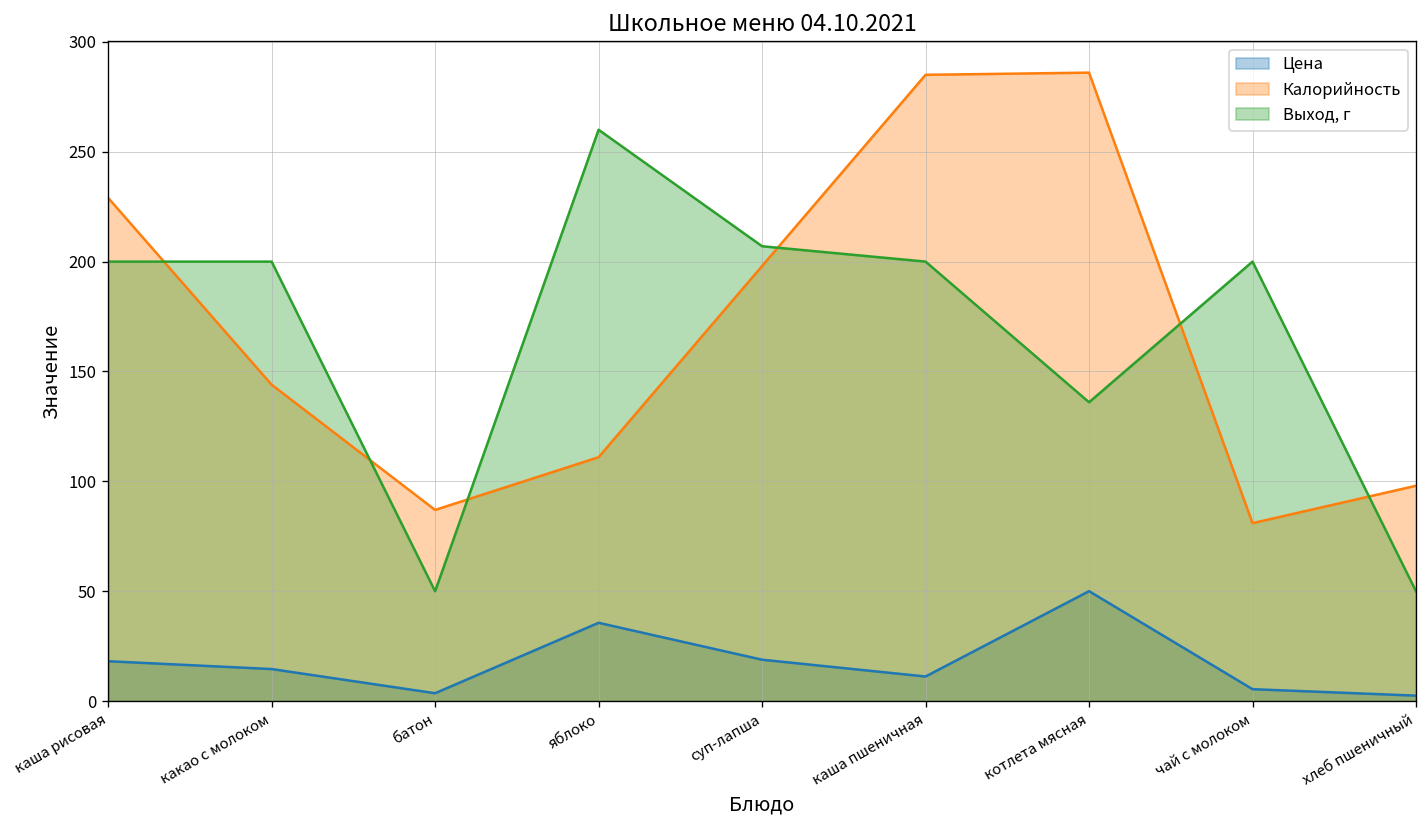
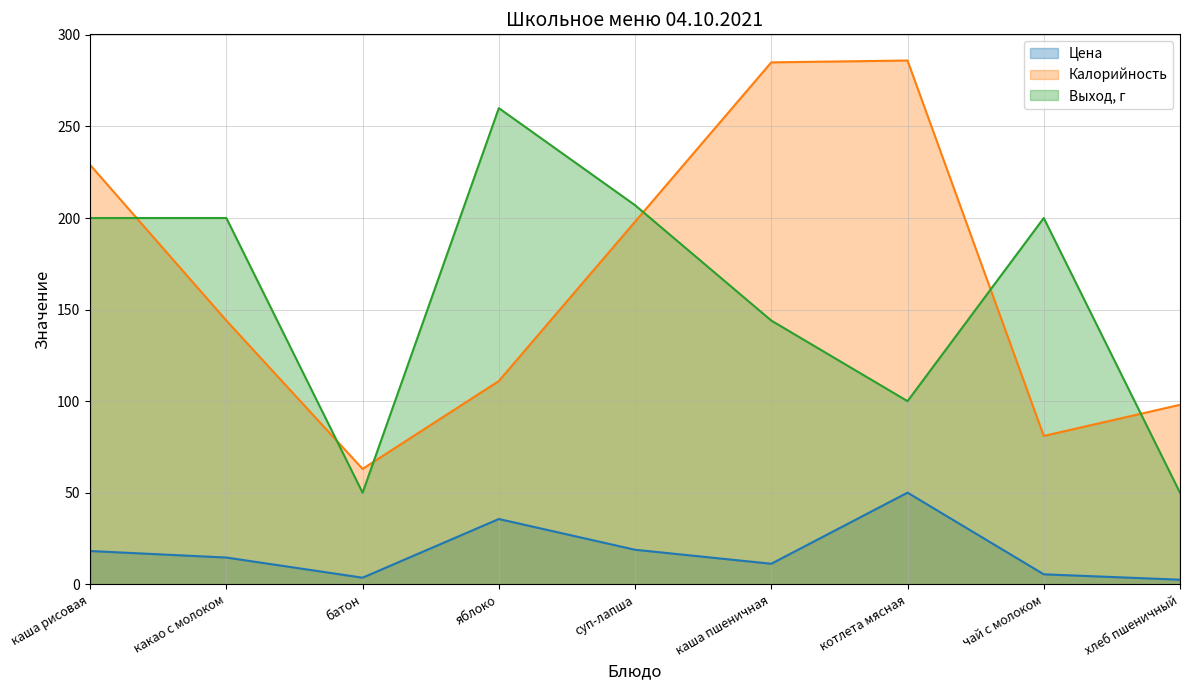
Калорийность, батон: 87 -> 63
Выход, г, каша пшеничная: 200 -> 144
Выход, г, котлета мясная: 136 -> 100
